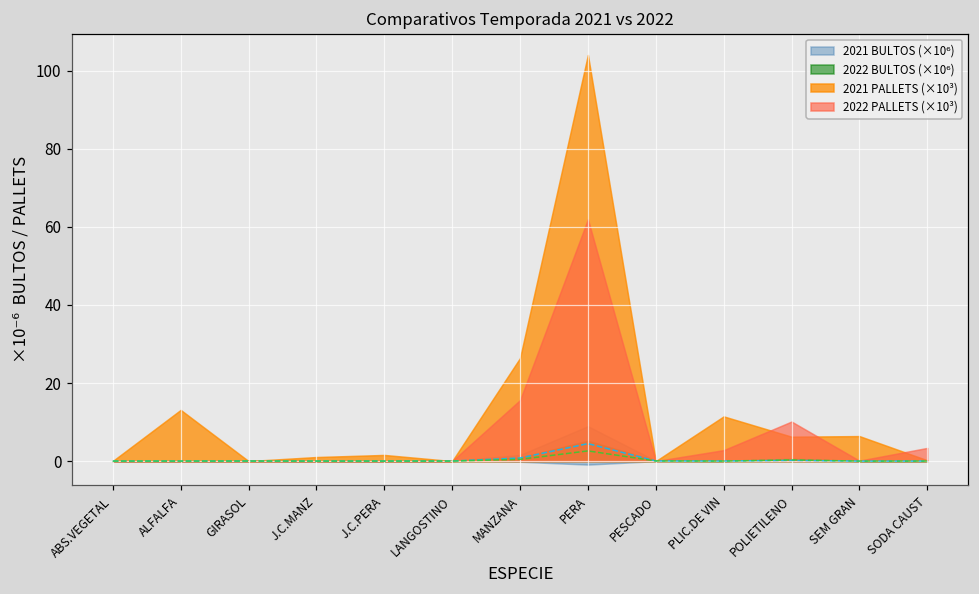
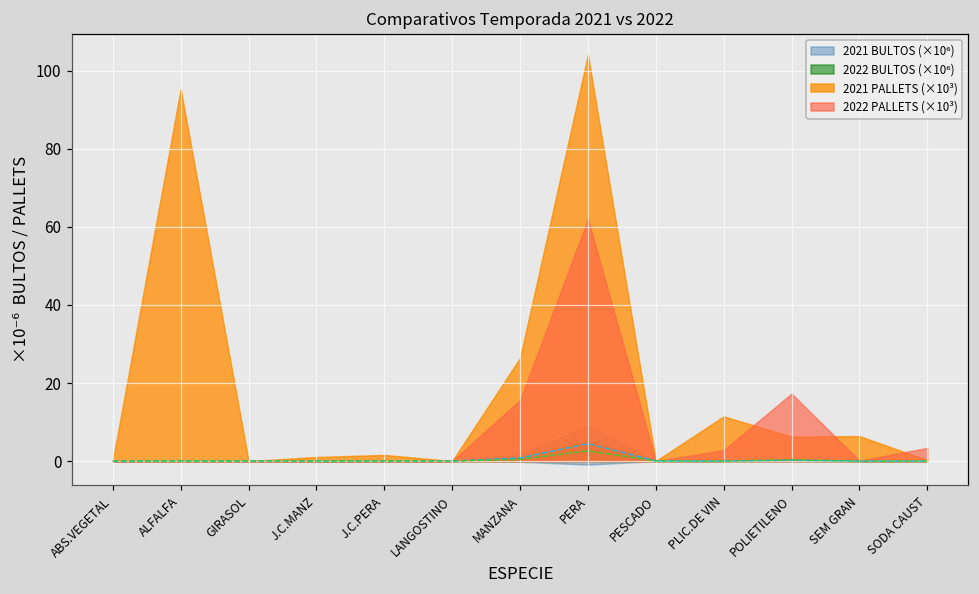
2021 PALLETS (×10³), ALFALFA: 13 -> 95
2022 PALLETS (×10³), POLIETILENO: 10 -> 17
